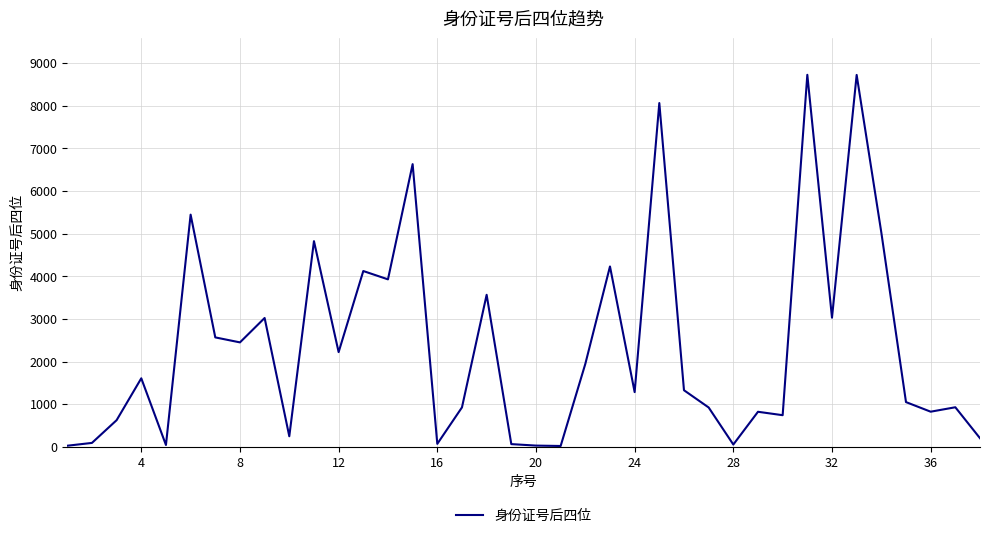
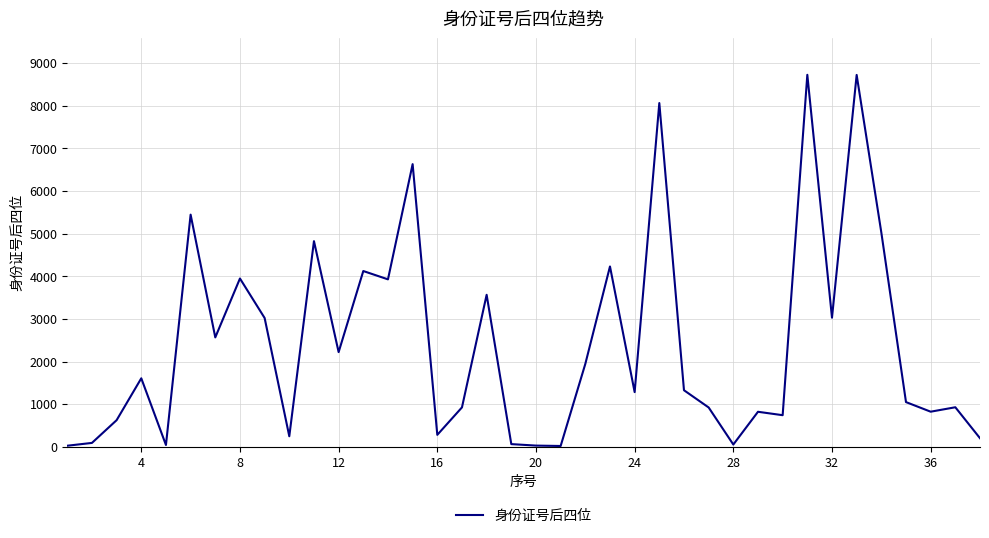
8: 2400 -> 3900
16: 100 -> 300
